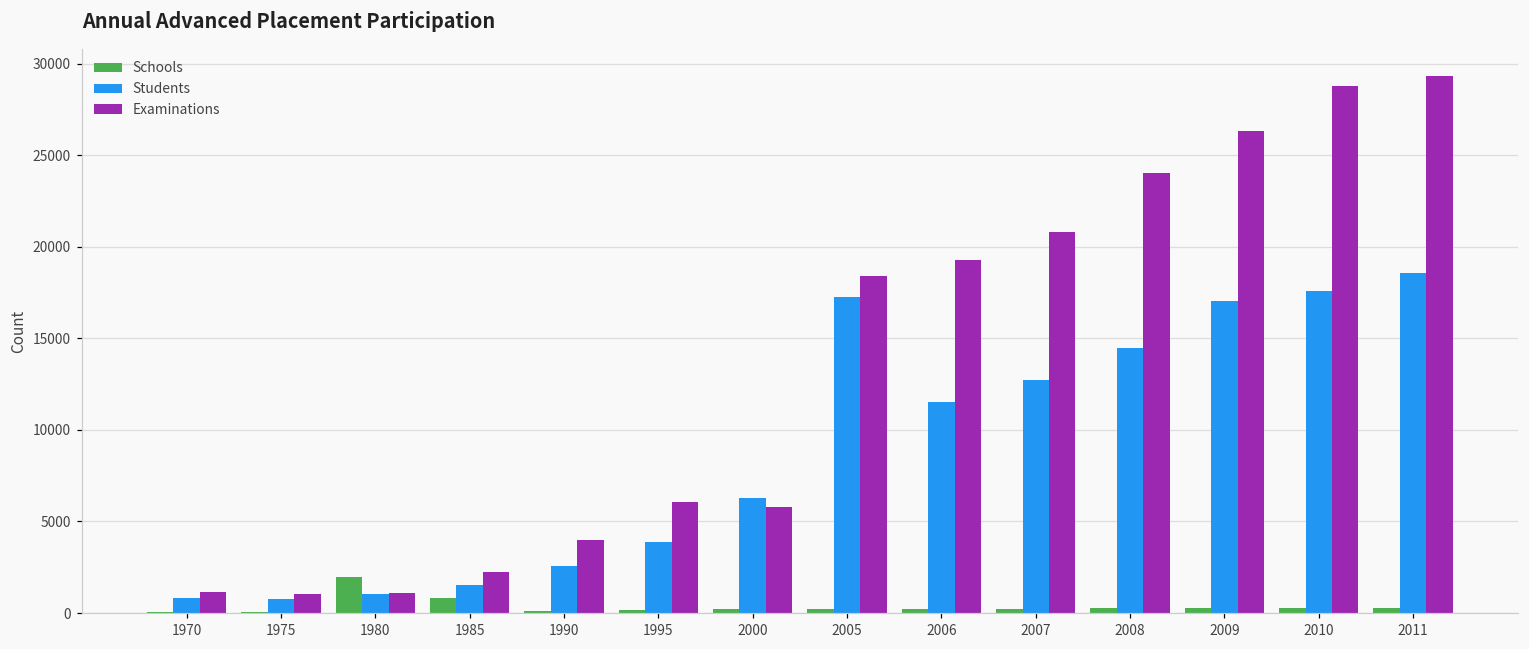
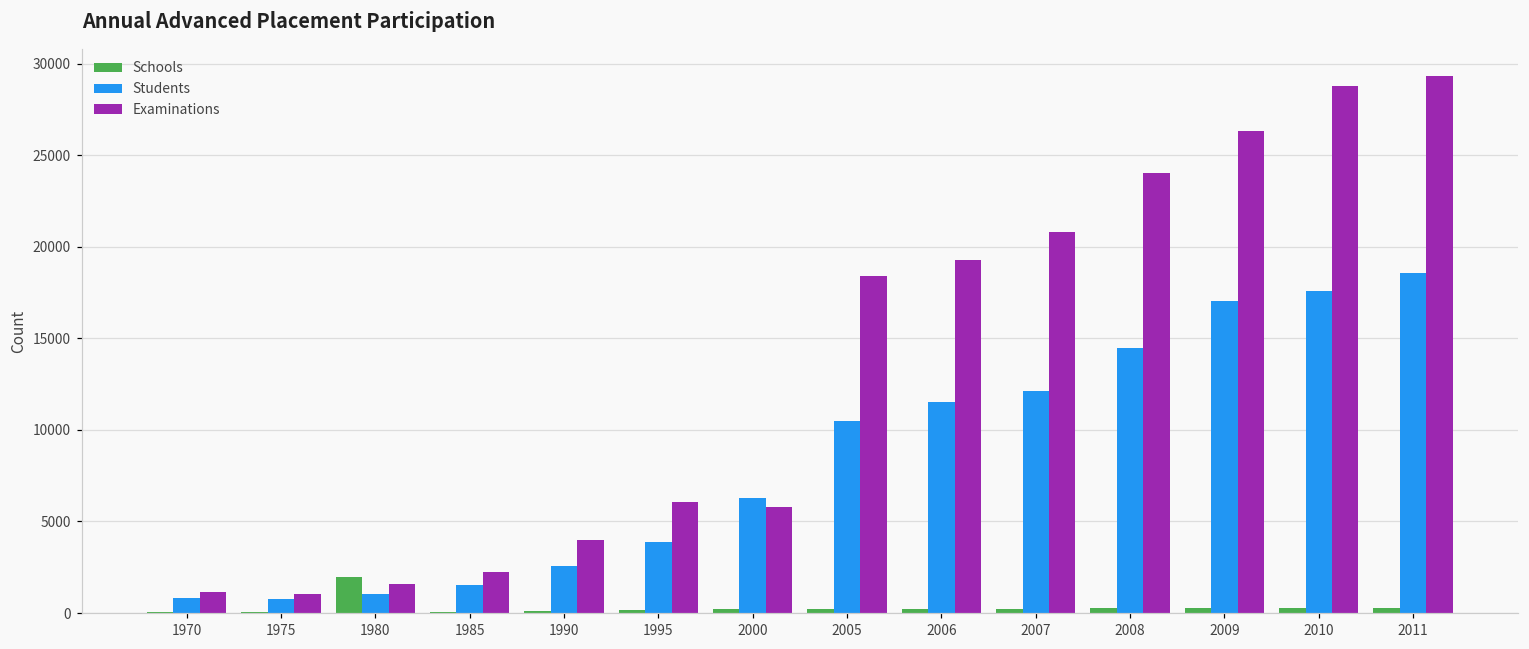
Examinations, 1980: 1100 -> 1600
Schools, 1985: 800 -> 100
Students, 2005: 17300 -> 10500
Students, 2007: 12700 -> 12200
